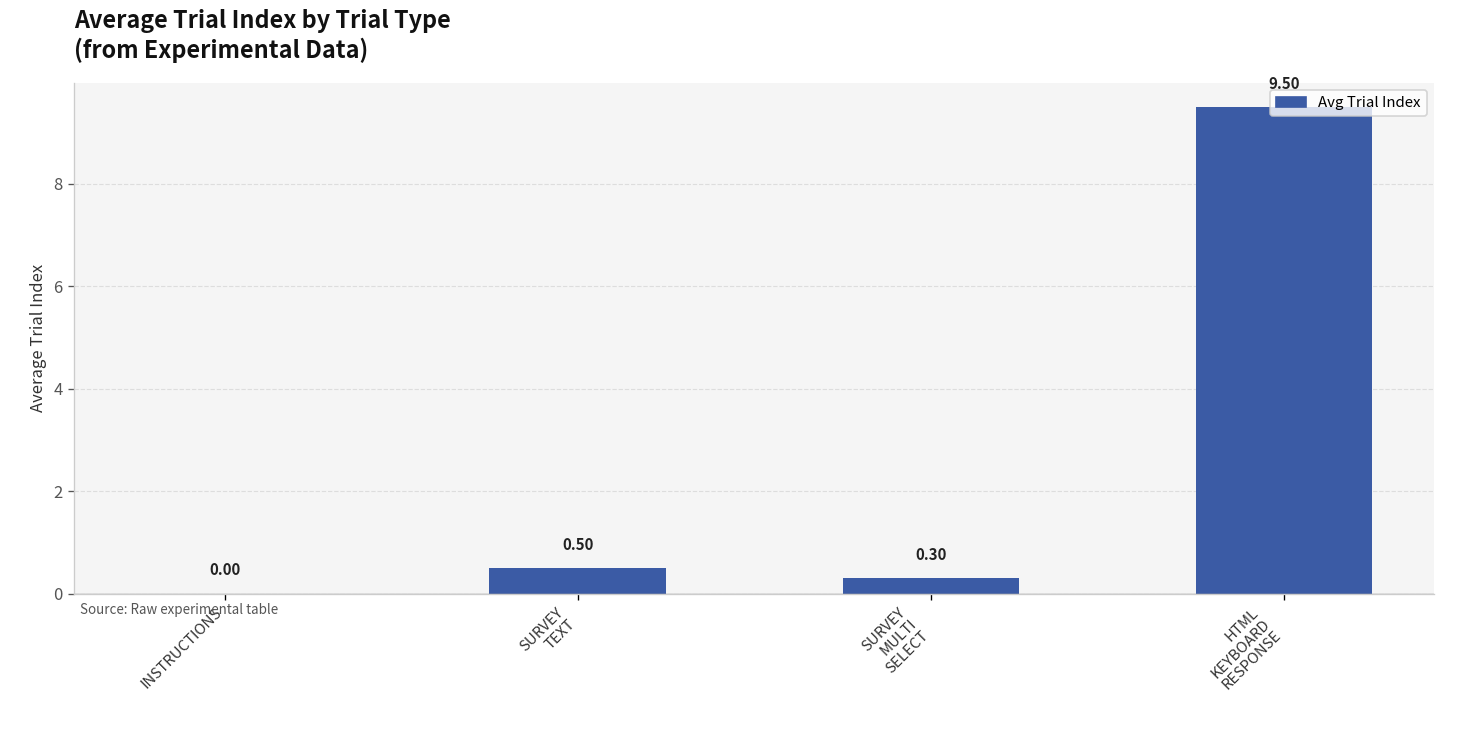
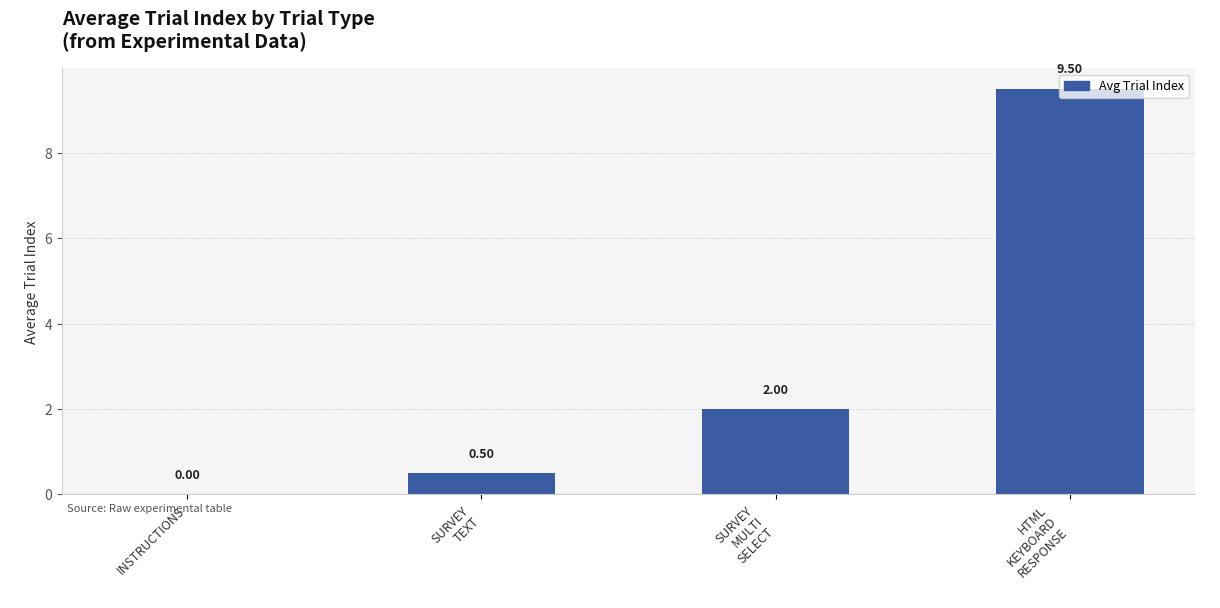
SURVEY MULTI SELECT: 0.30 -> 2.00
